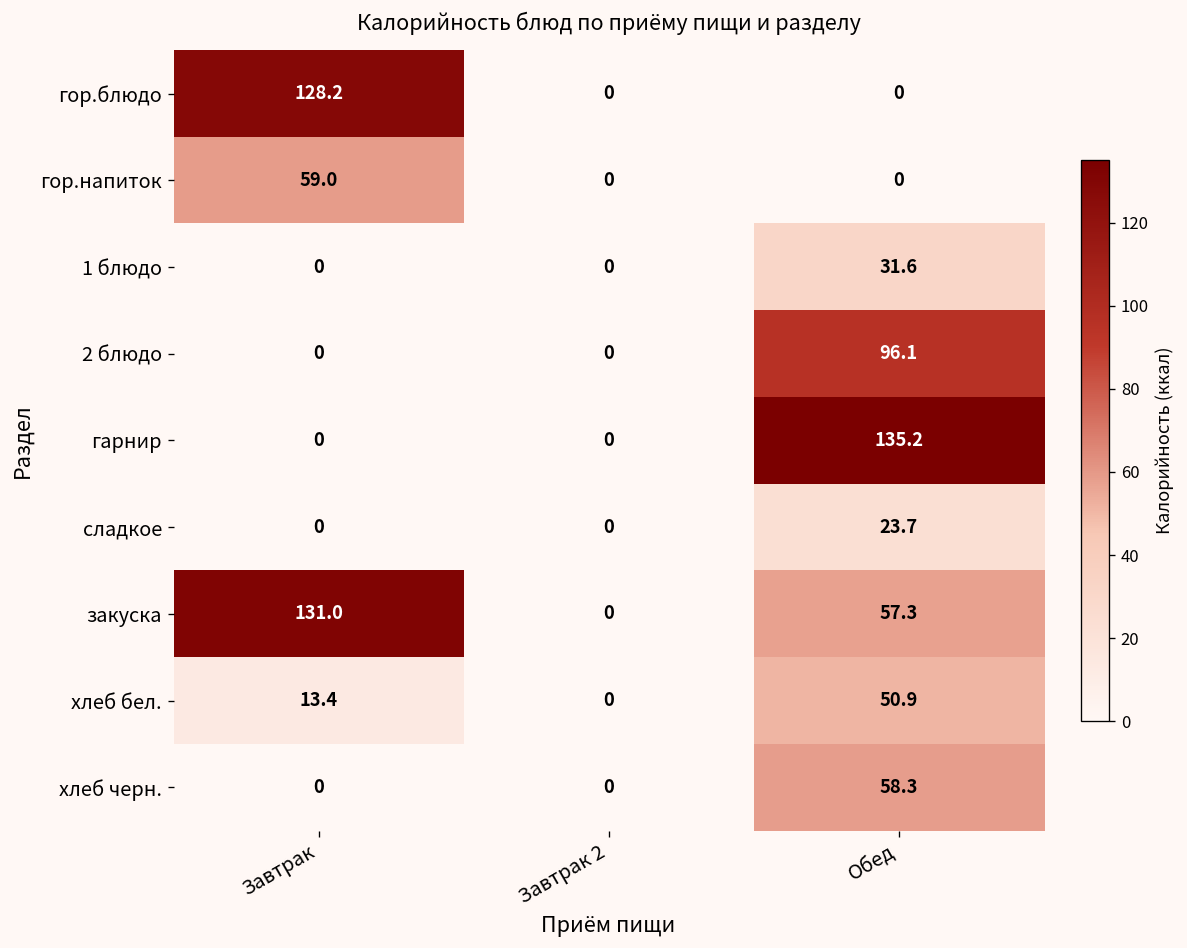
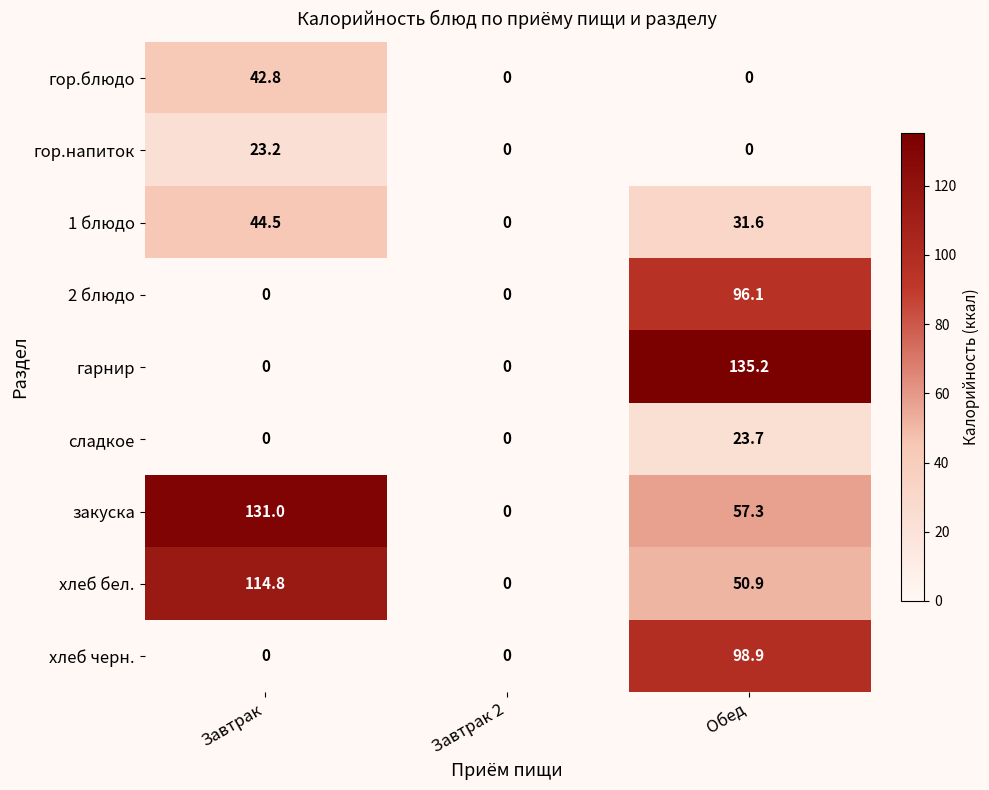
гор.блюдо, Завтрак: 128.2 -> 42.8
гор.напиток, Завтрак: 59.0 -> 23.2
1 блюдо, Завтрак: 0 -> 44.5
хлеб бел., Завтрак: 13.4 -> 114.8
хлеб черн., Обед: 58.3 -> 98.9
